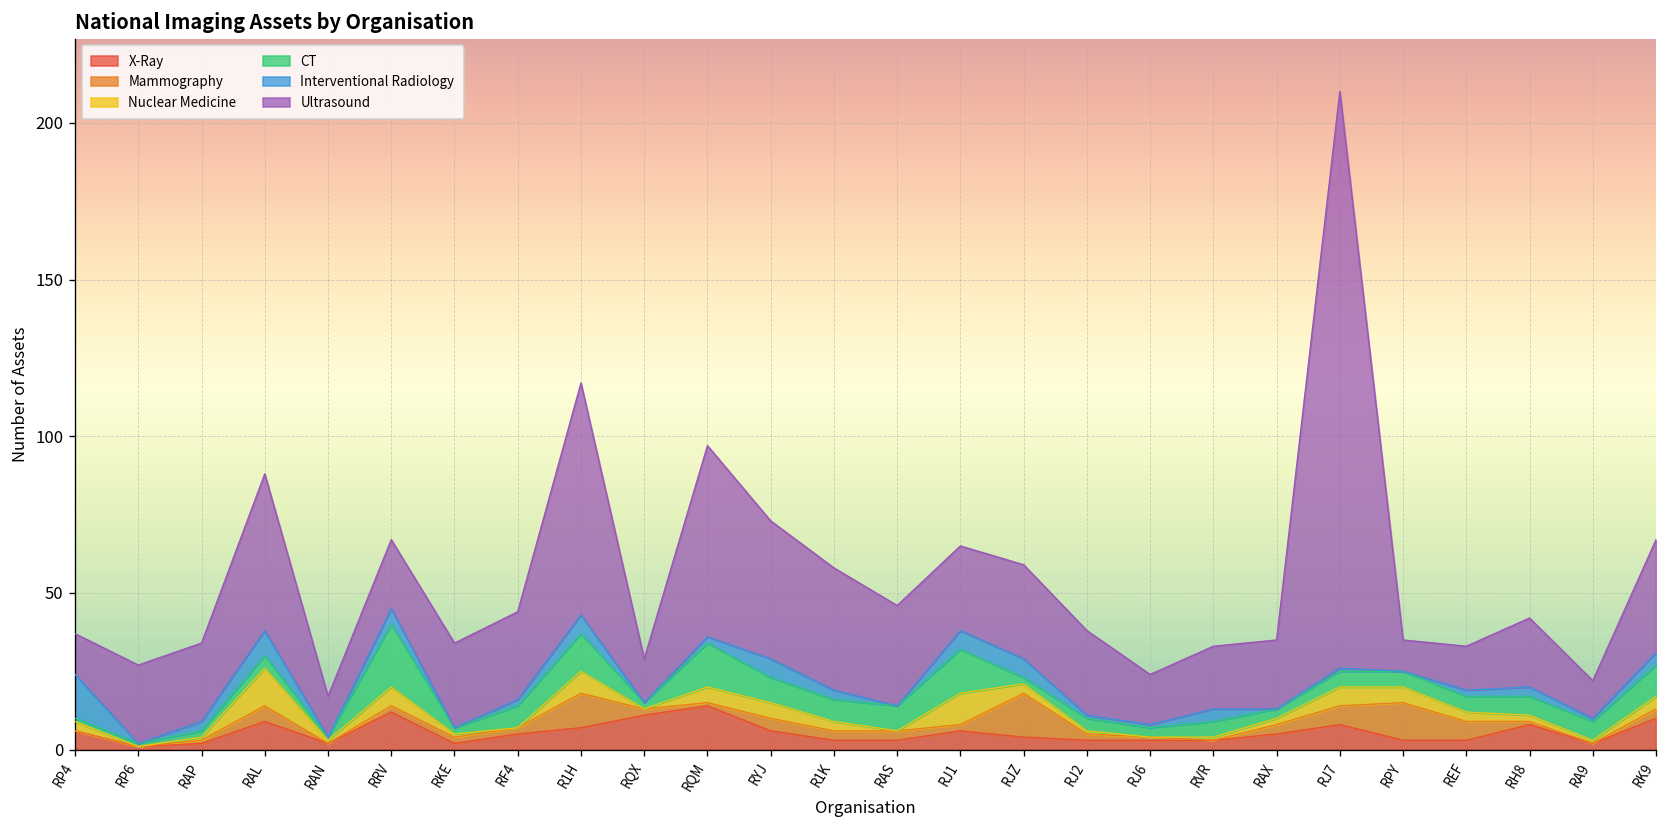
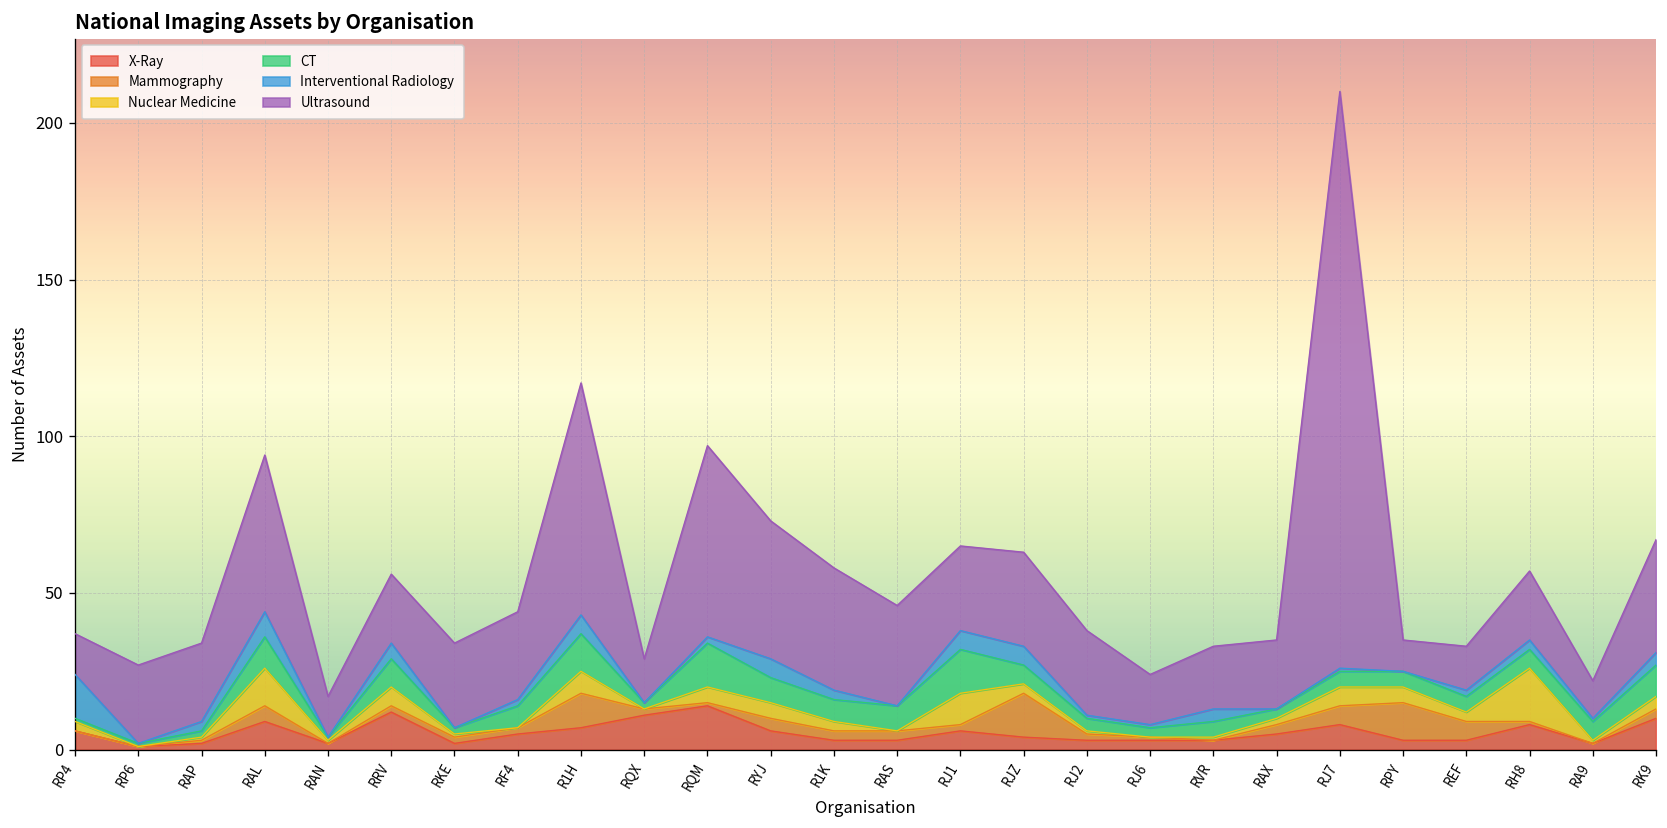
CT, RAL: 4 -> 10
CT, RRV: 20 -> 9
CT, RJZ: 2 -> 6
Nuclear Medicine, RH8: 2 -> 17
